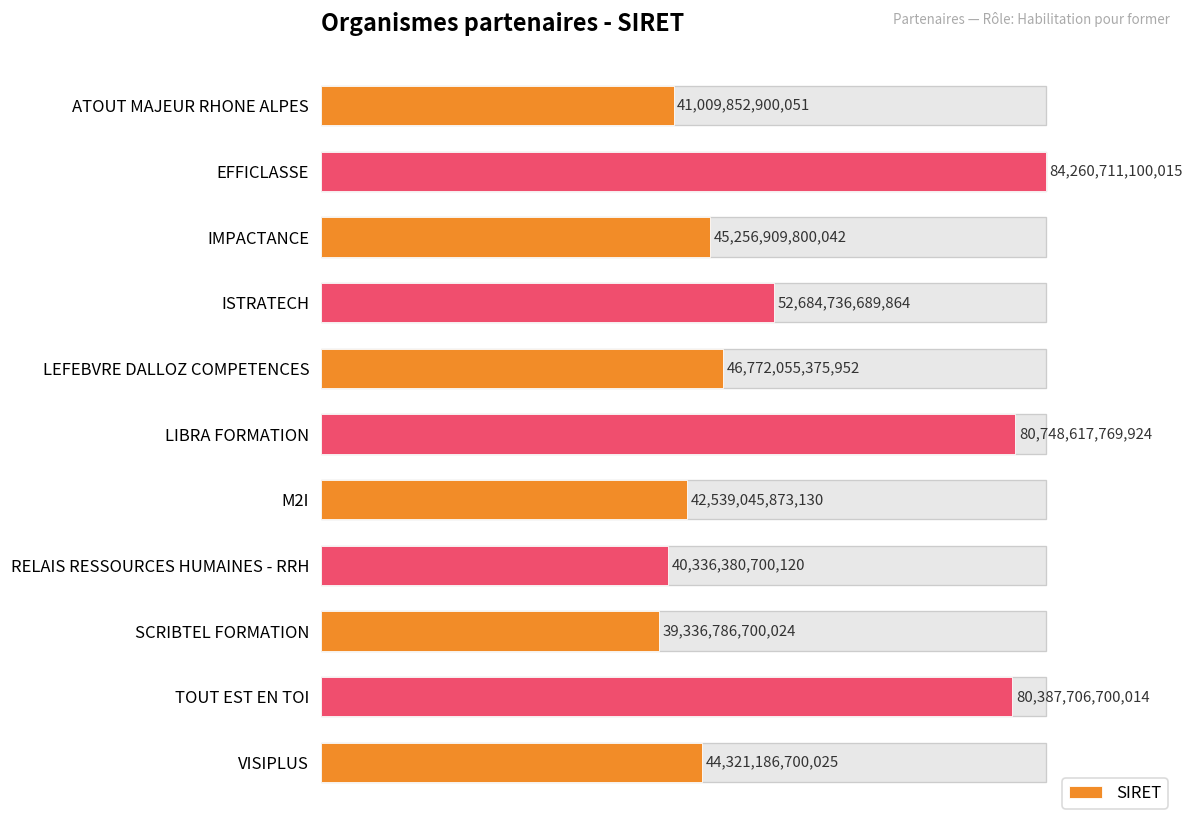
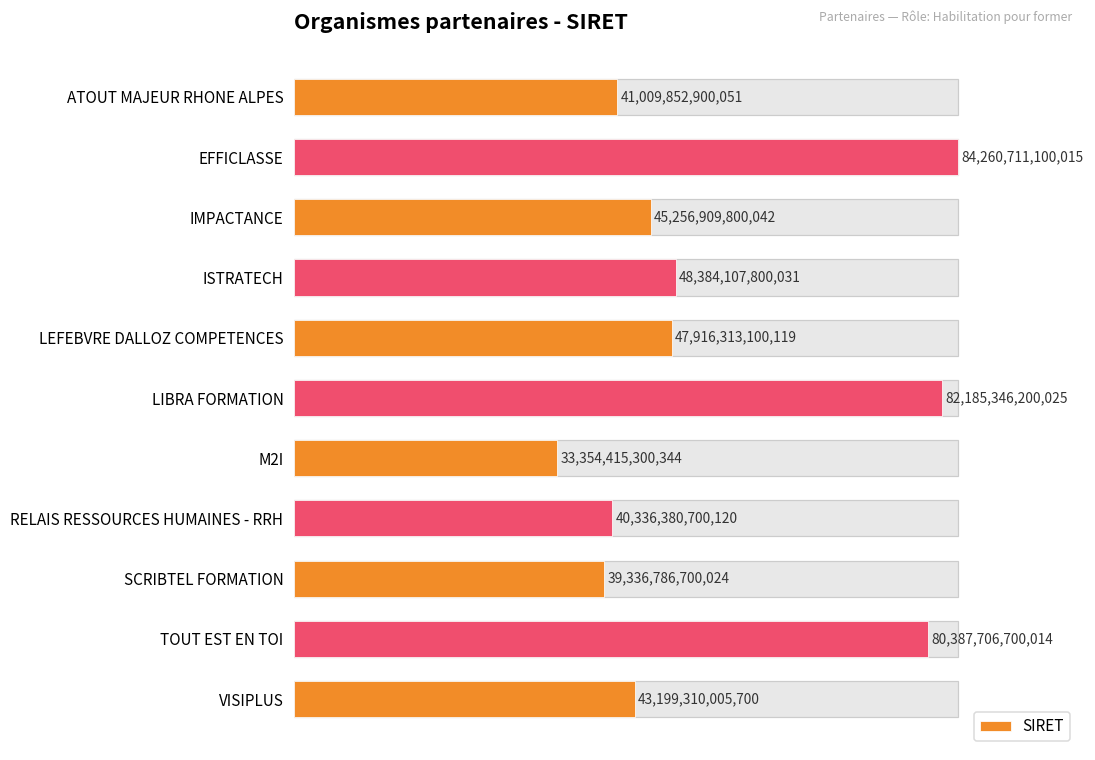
SIRET, ISTRATECH: 52,684,736,689,864 -> 48,384,107,800,031
SIRET, LEFEBVRE DALLOZ COMPETENCES: 46,772,055,375,952 -> 47,916,313,100,119
SIRET, LIBRA FORMATION: 80,748,617,769,924 -> 82,185,346,200,025
SIRET, M2I: 42,539,045,873,130 -> 33,354,415,300,344
SIRET, VISIPLUS: 44,321,186,700,025 -> 43,199,310,005,700
